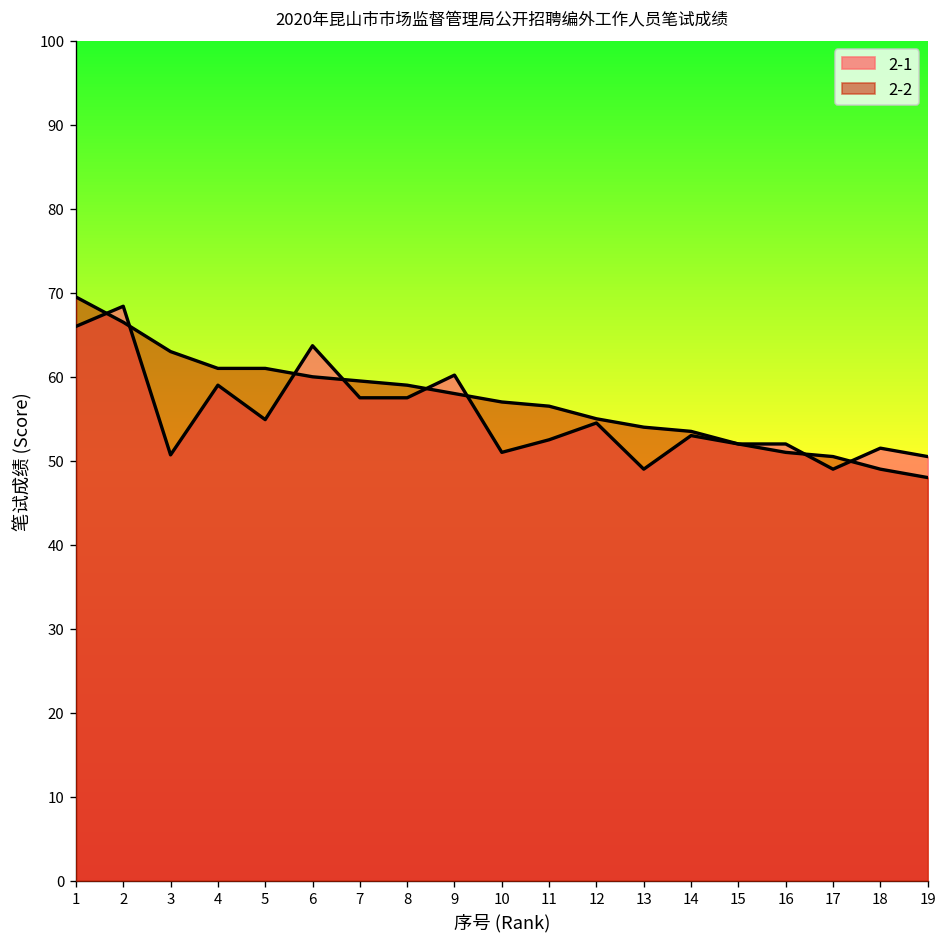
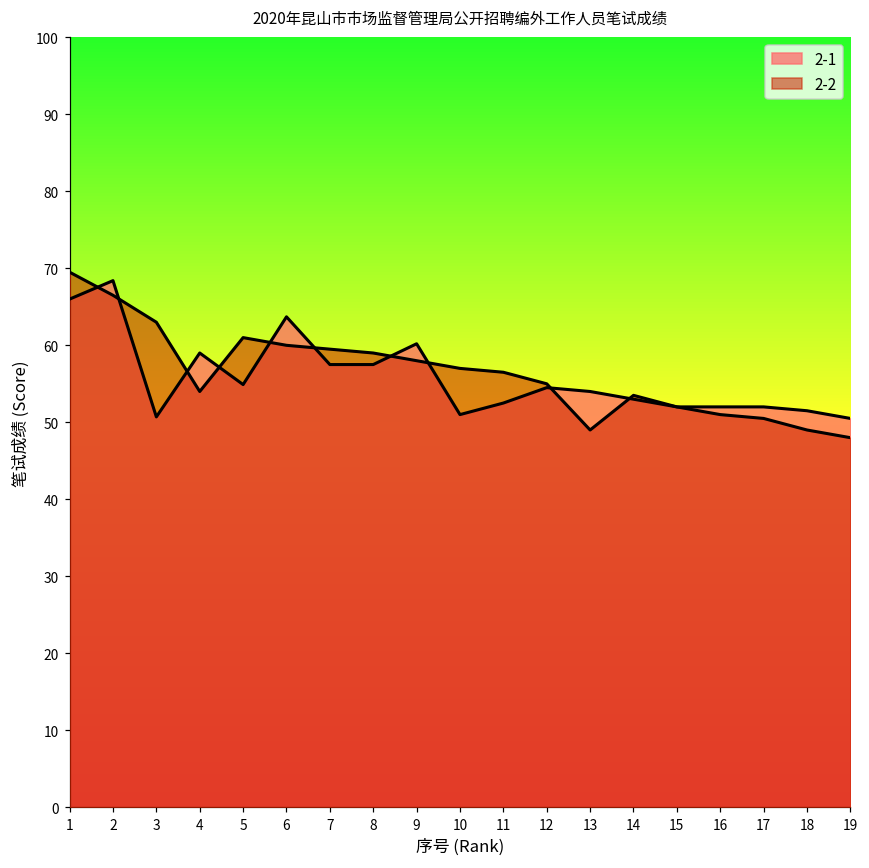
2-2, 4: 61 -> 54
2-1, 13: 49 -> 54
2-2, 13: 54 -> 49
2-1, 17: 49 -> 52
